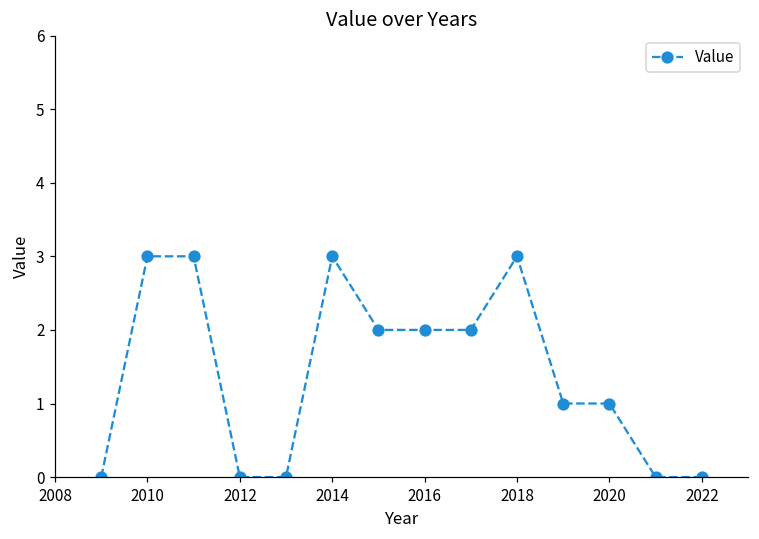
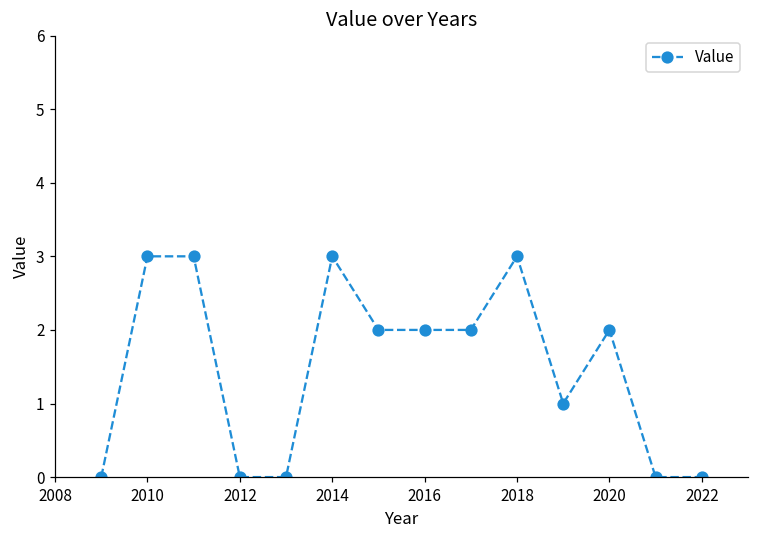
2020: 1 -> 2
